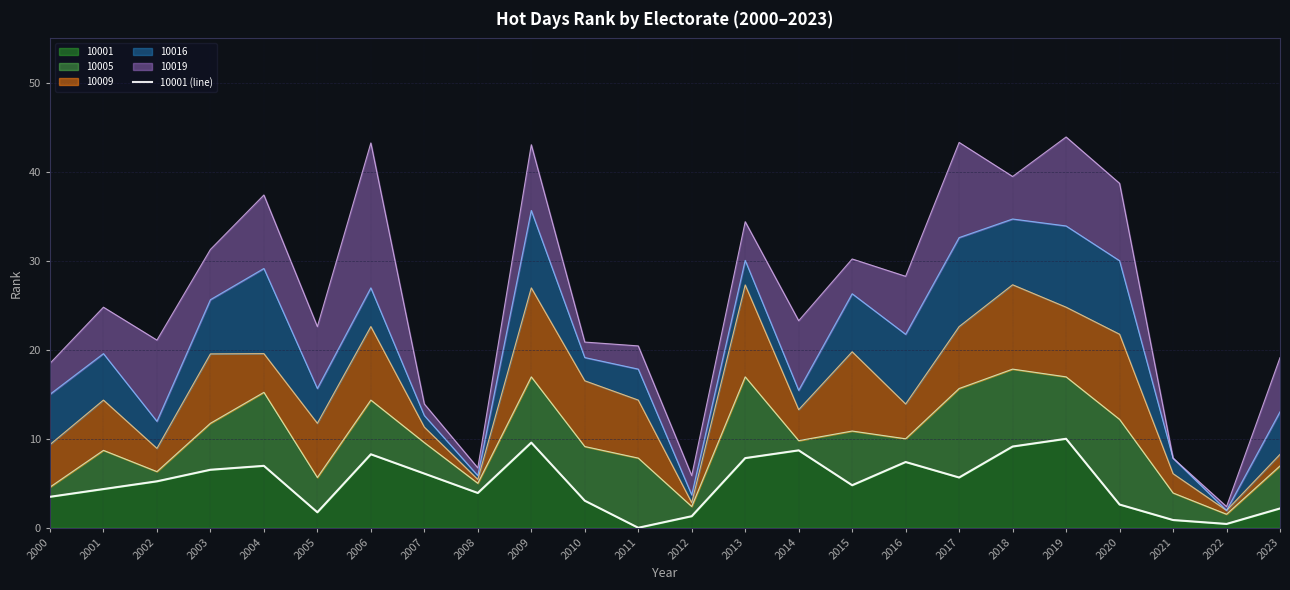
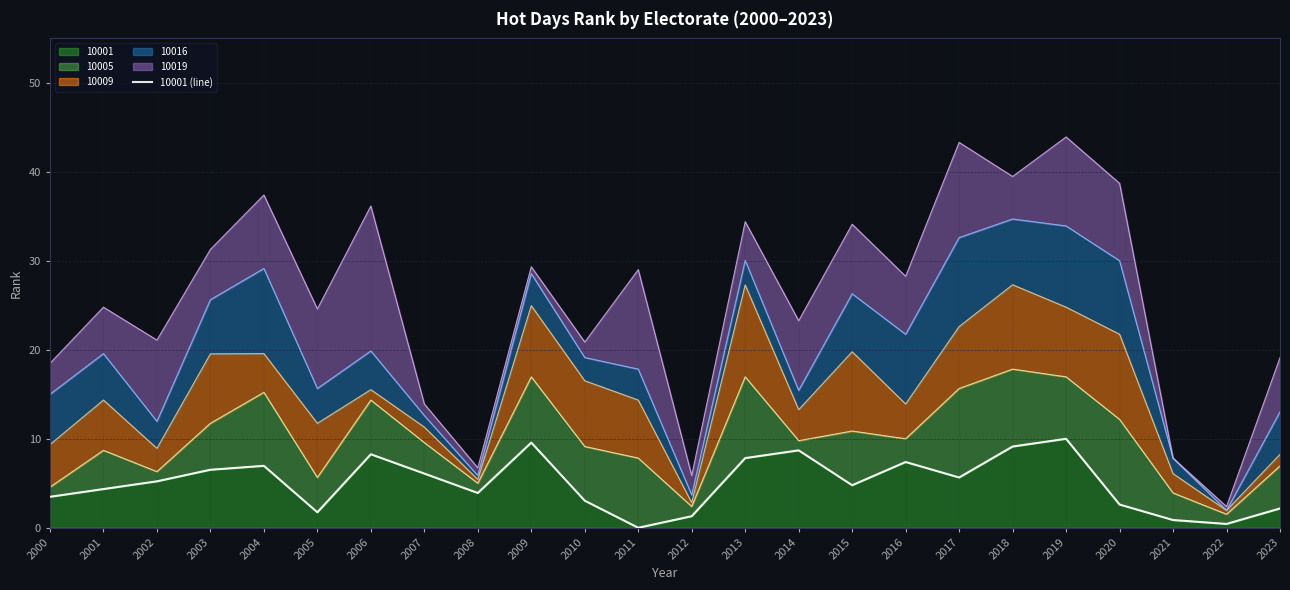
10019, 2005: 7 -> 9
10009, 2006: 8 -> 1
10009, 2009: 10 -> 8
10016, 2009: 9 -> 4
10019, 2009: 7 -> 1
10019, 2011: 3 -> 11
10019, 2015: 4 -> 8
